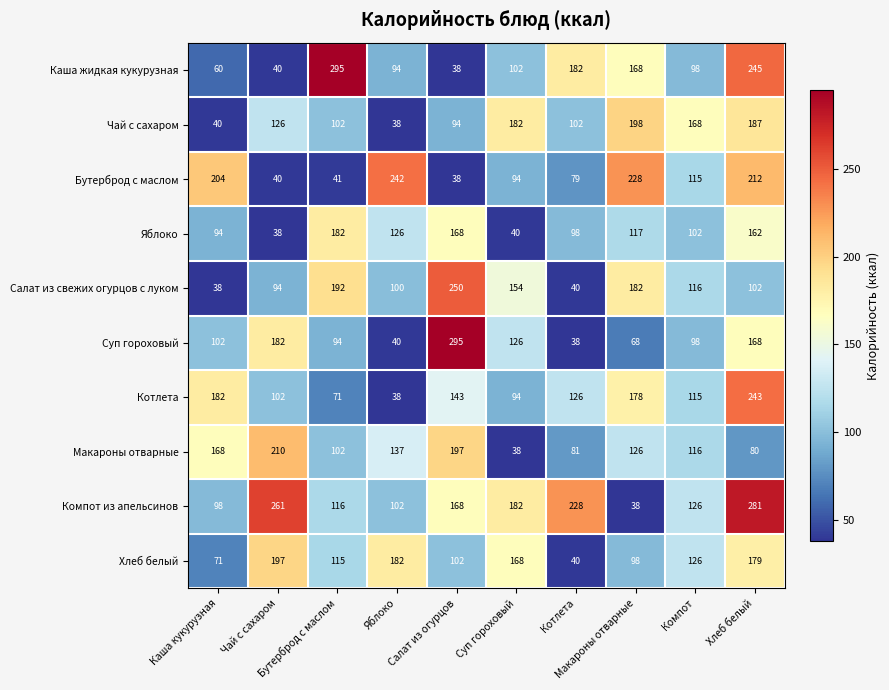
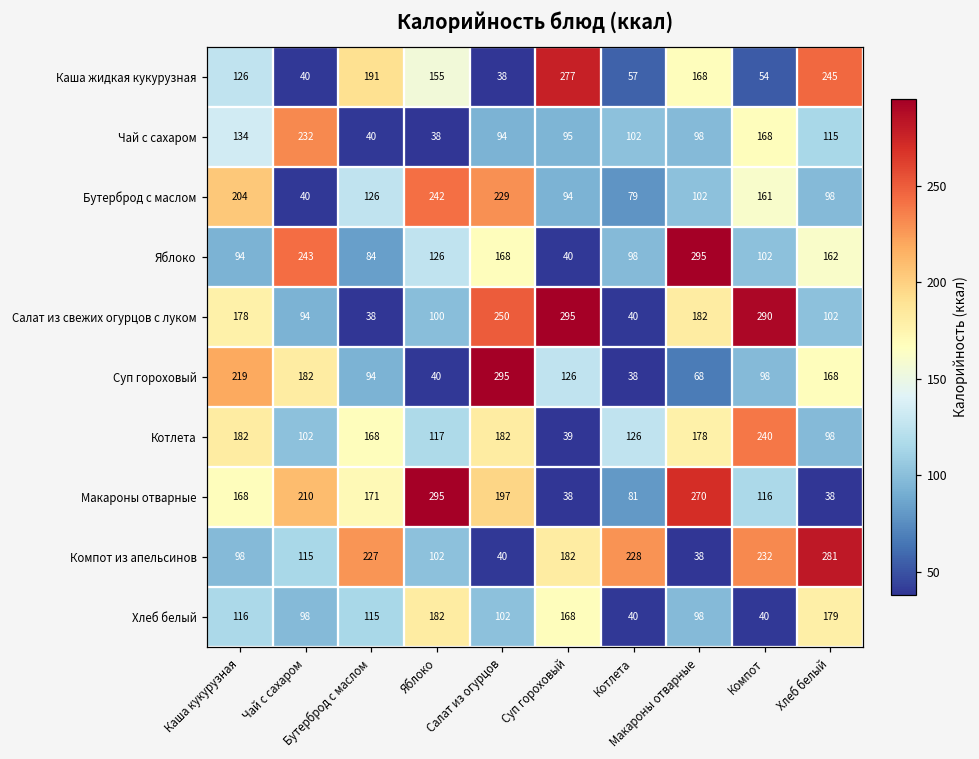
Каша жидкая кукурузная, Каша кукурузная: 60 -> 126
Каша жидкая кукурузная, Бутерброд с маслом: 295 -> 191
Каша жидкая кукурузная, Яблоко: 94 -> 155
Каша жидкая кукурузная, Суп гороховый: 102 -> 277
Каша жидкая кукурузная, Котлета: 182 -> 57
Каша жидкая кукурузная, Компот: 98 -> 54
Чай с сахаром, Каша кукурузная: 40 -> 134
Чай с сахаром, Чай с сахаром: 126 -> 232
Чай с сахаром, Бутерброд с маслом: 102 -> 40
Чай с сахаром, Суп гороховый: 182 -> 95
Чай с сахаром, Макароны отварные: 198 -> 98
Чай с сахаром, Хлеб белый: 187 -> 115
Бутерброд с маслом, Бутерброд с маслом: 41 -> 126
Бутерброд с маслом, Салат из огурцов: 38 -> 229
Бутерброд с маслом, Макароны отварные: 228 -> 102
Бутерброд с маслом, Компот: 115 -> 161
Бутерброд с маслом, Хлеб белый: 212 -> 98
Яблоко, Чай с сахаром: 38 -> 243
Яблоко, Бутерброд с маслом: 182 -> 84
Яблоко, Макароны отварные: 117 -> 295
Салат из свежих огурцов с луком, Каша кукурузная: 38 -> 178
Салат из свежих огурцов с луком, Бутерброд с маслом: 192 -> 38
Салат из свежих огурцов с луком, Суп гороховый: 154 -> 295
Салат из свежих огурцов с луком, Компот: 116 -> 290
Суп гороховый, Каша кукурузная: 102 -> 219
Котлета, Бутерброд с маслом: 71 -> 168
Котлета, Яблоко: 38 -> 117
Котлета, Салат из огурцов: 143 -> 182
Котлета, Суп гороховый: 94 -> 39
Котлета, Компот: 115 -> 240
Котлета, Хлеб белый: 243 -> 98
Макароны отварные, Бутерброд с маслом: 102 -> 171
Макароны отварные, Яблоко: 137 -> 295
Макароны отварные, Макароны отварные: 126 -> 270
Макароны отварные, Хлеб белый: 80 -> 38
Компот из апельсинов, Чай с сахаром: 261 -> 115
Компот из апельсинов, Бутерброд с маслом: 116 -> 227
Компот из апельсинов, Салат из огурцов: 168 -> 40
Компот из апельсинов, Компот: 126 -> 232
Хлеб белый, Каша кукурузная: 71 -> 116
Хлеб белый, Чай с сахаром: 197 -> 98
Хлеб белый, Компот: 126 -> 40
